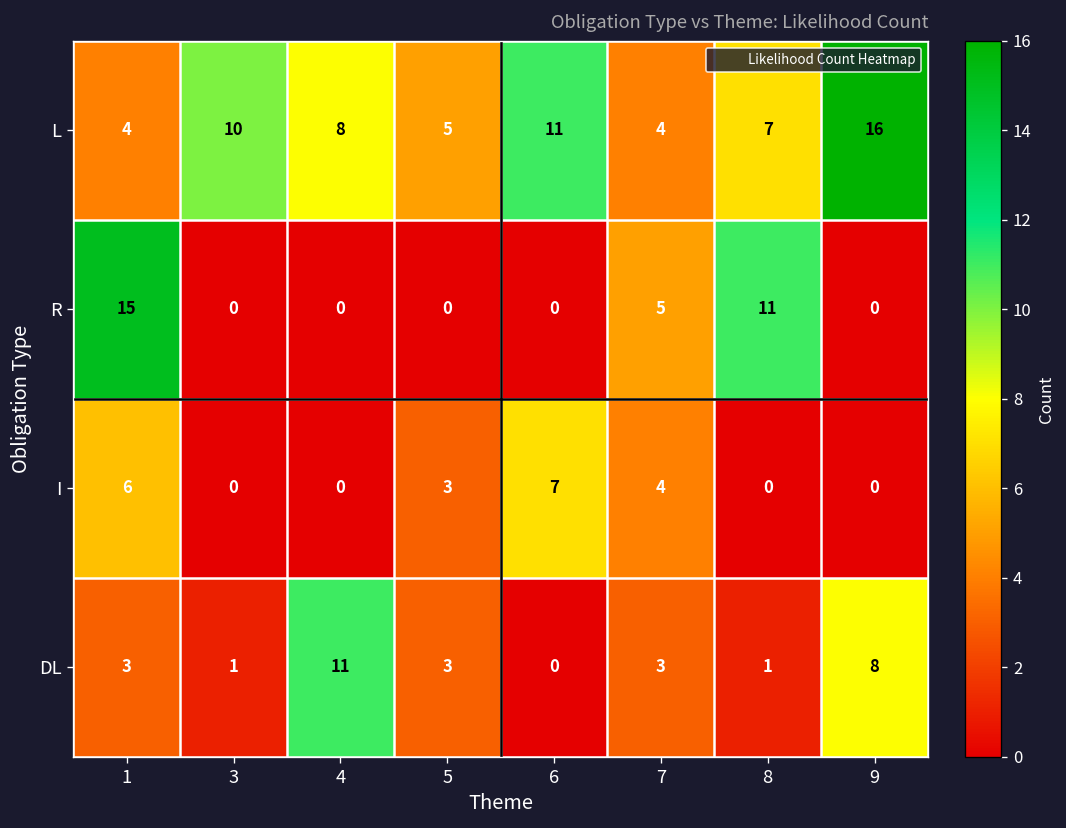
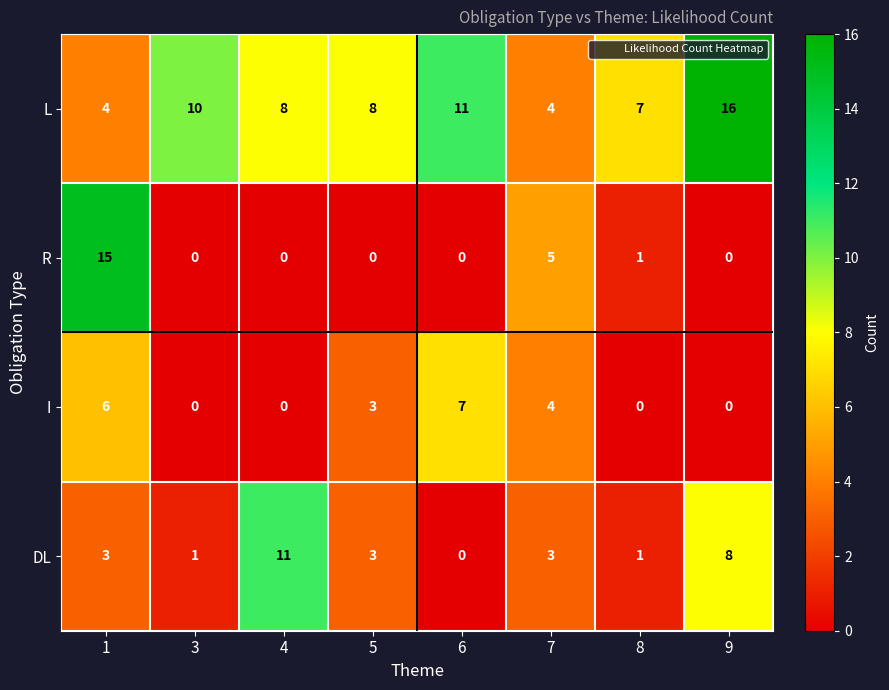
L, 5: 5 -> 8
R, 8: 11 -> 1
